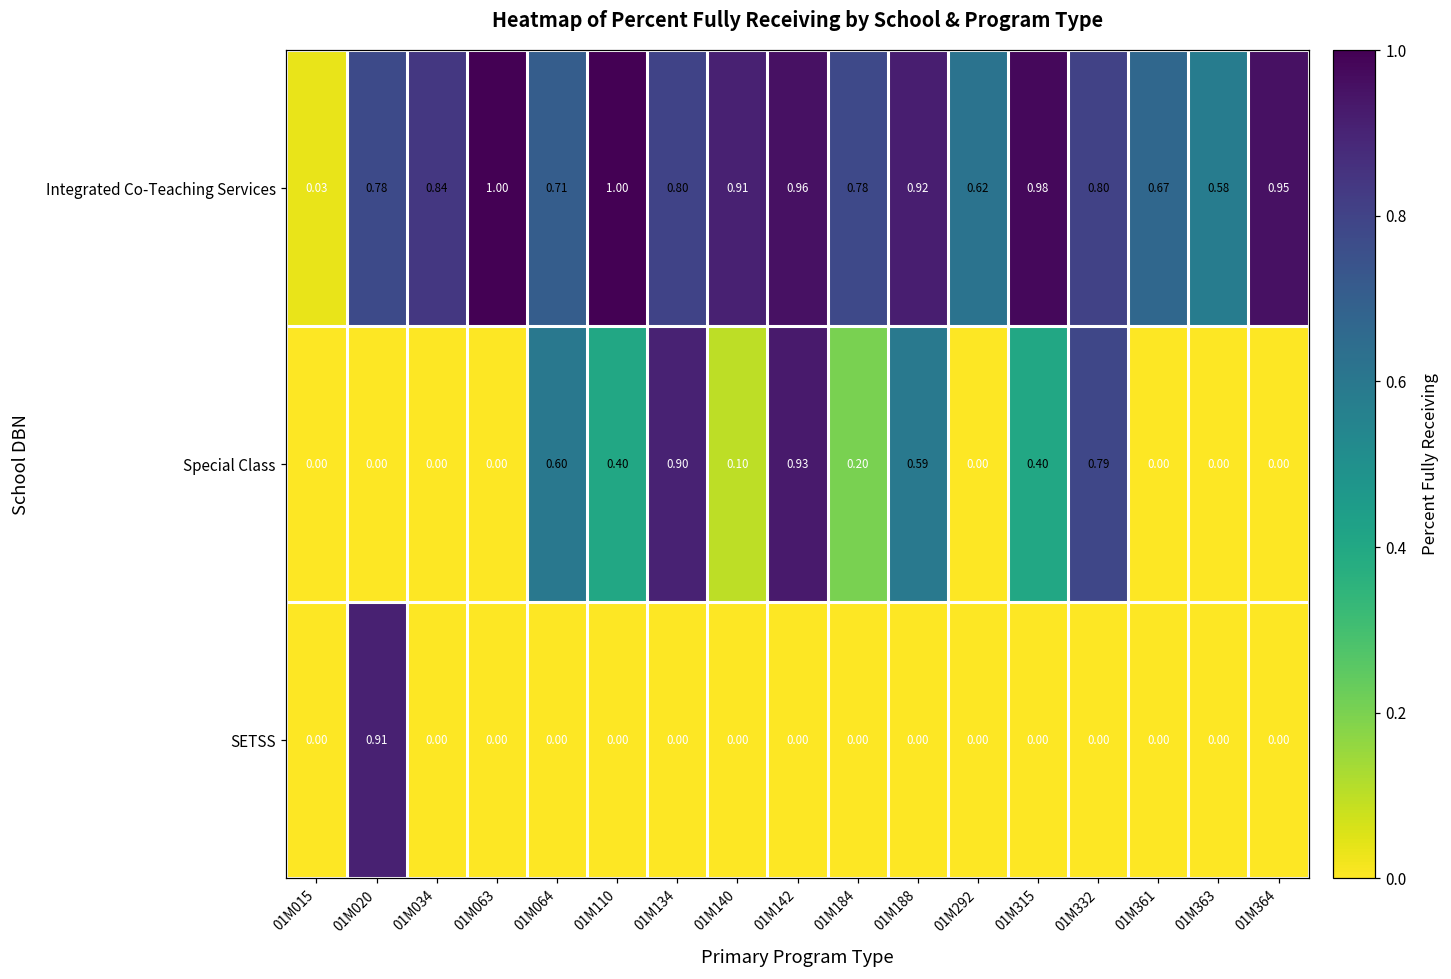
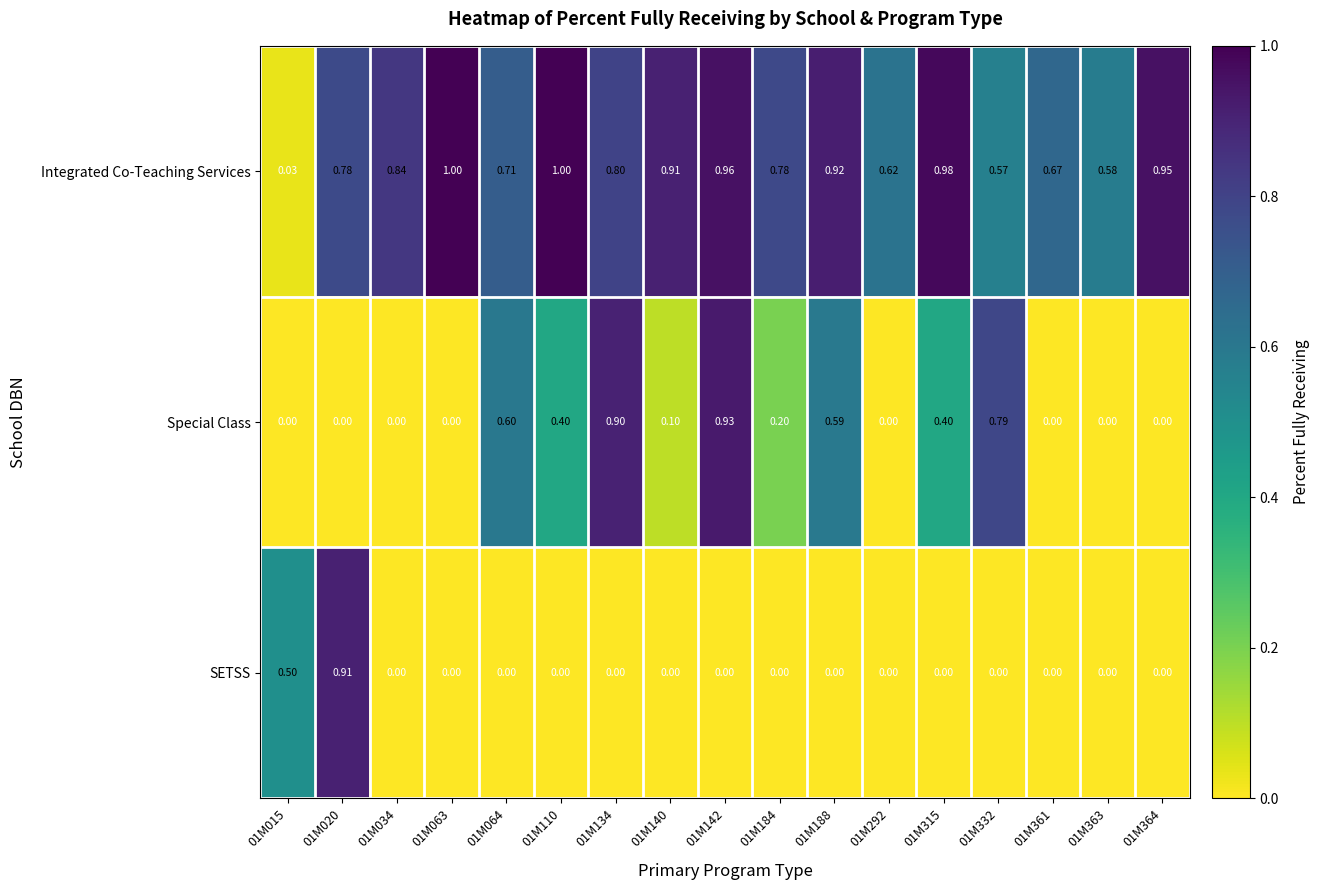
Integrated Co-Teaching Services, 01M332: 0.80 -> 0.57
SETSS, 01M015: 0.00 -> 0.50
